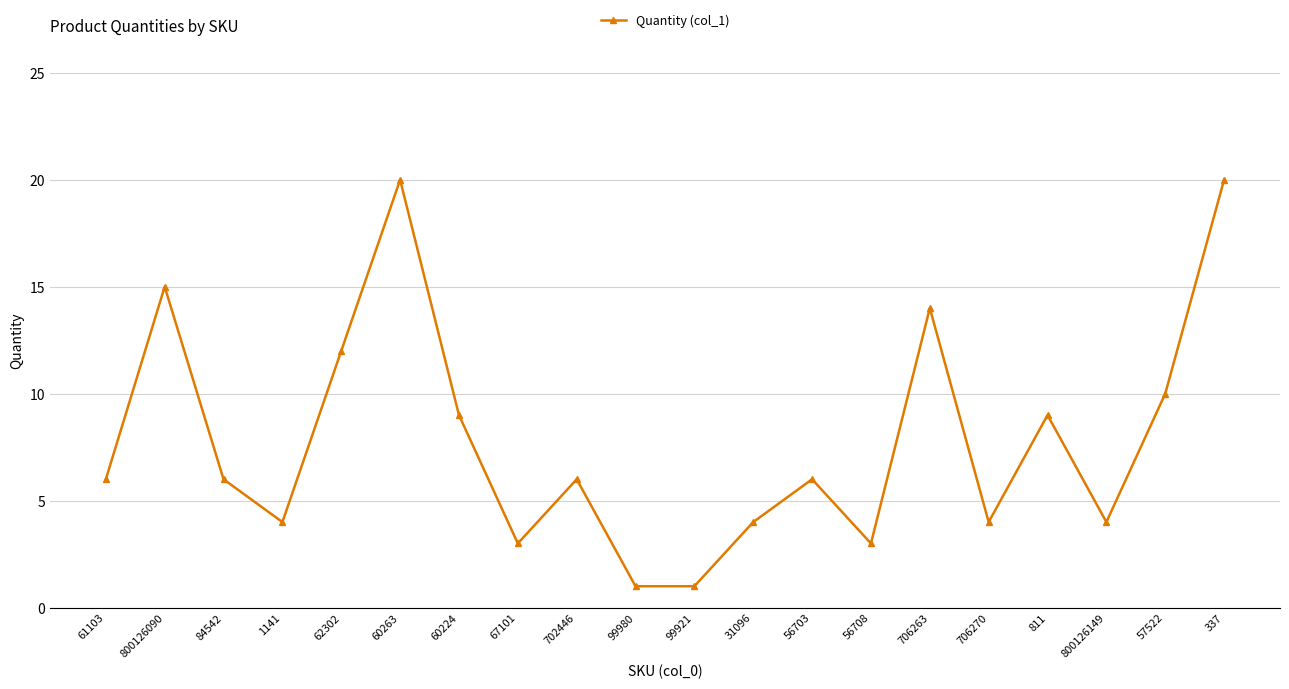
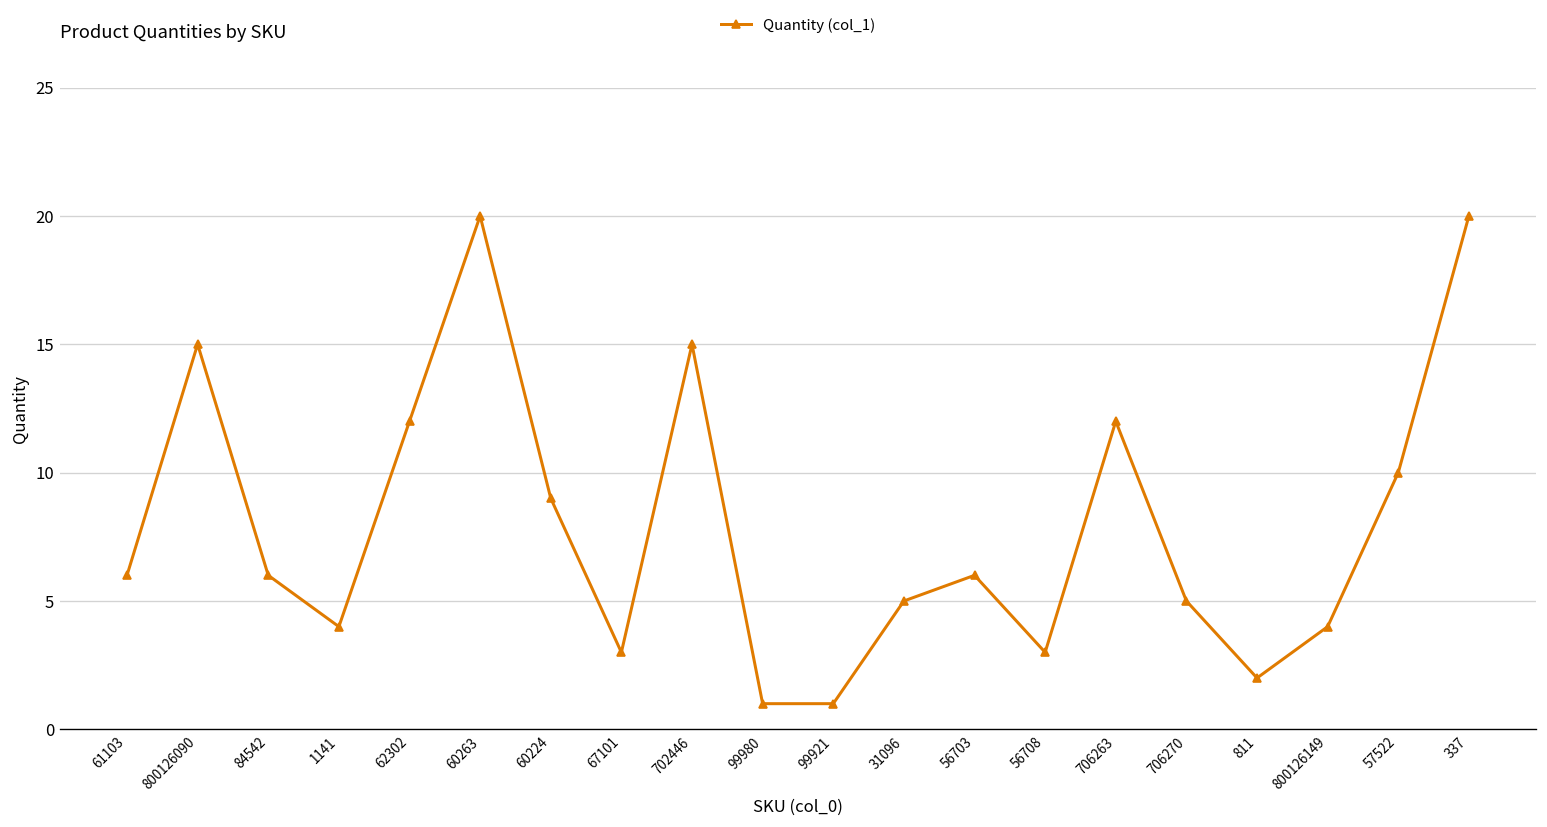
702446: 6 -> 15
31096: 4 -> 5
706263: 14 -> 12
706270: 4 -> 5
811: 9 -> 2
